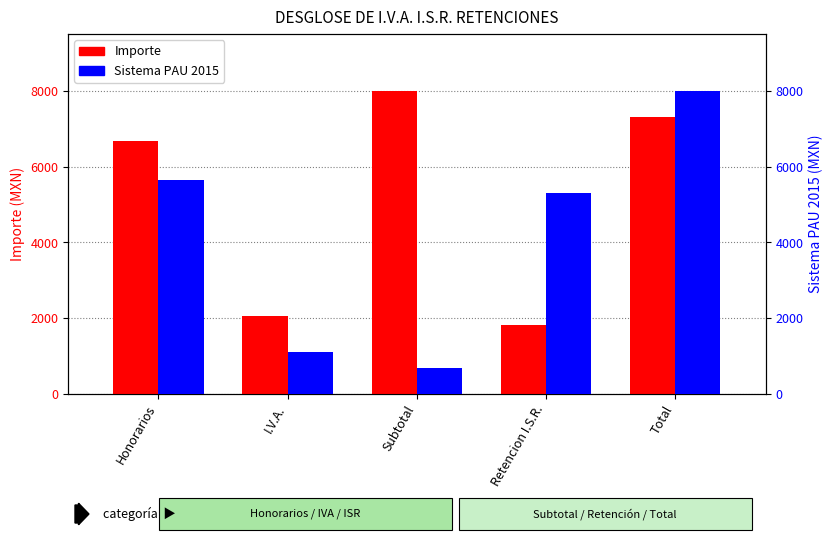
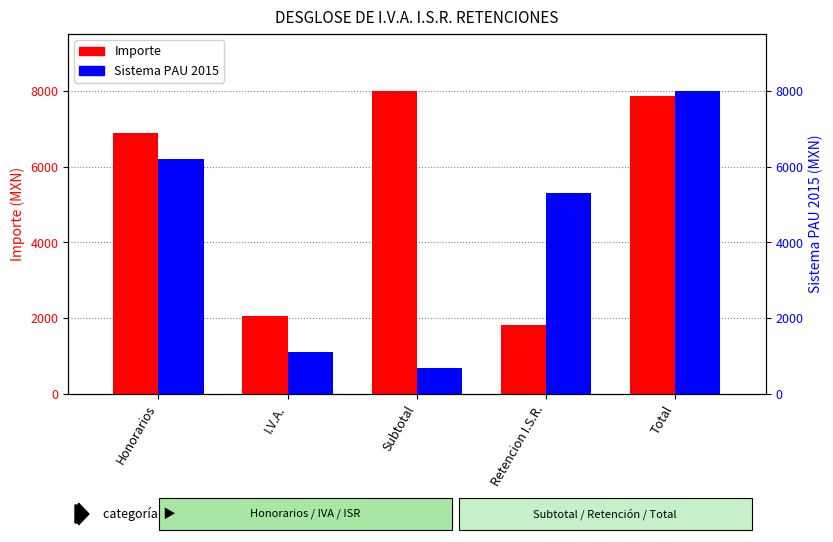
Importe, Honorarios: 6700 -> 6900
Importe, Total: 7300 -> 7900
Sistema PAU 2015, Honorarios: 5600 -> 6200
